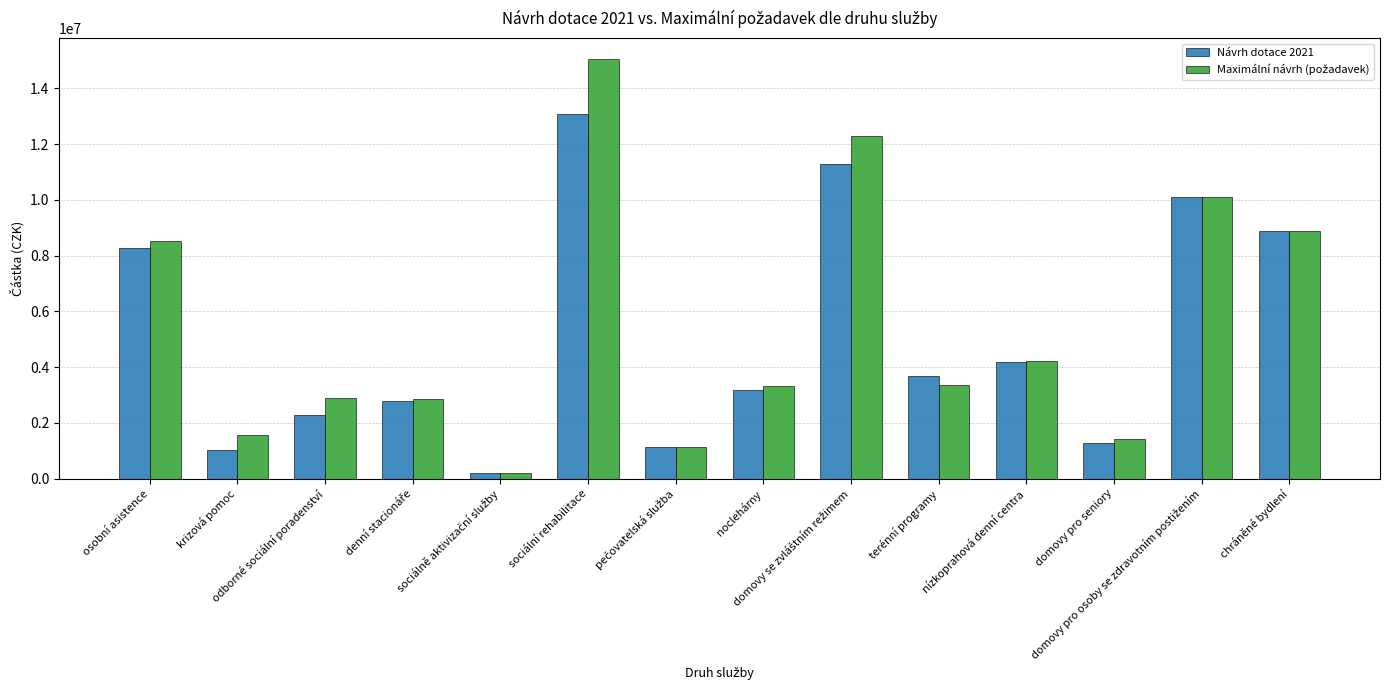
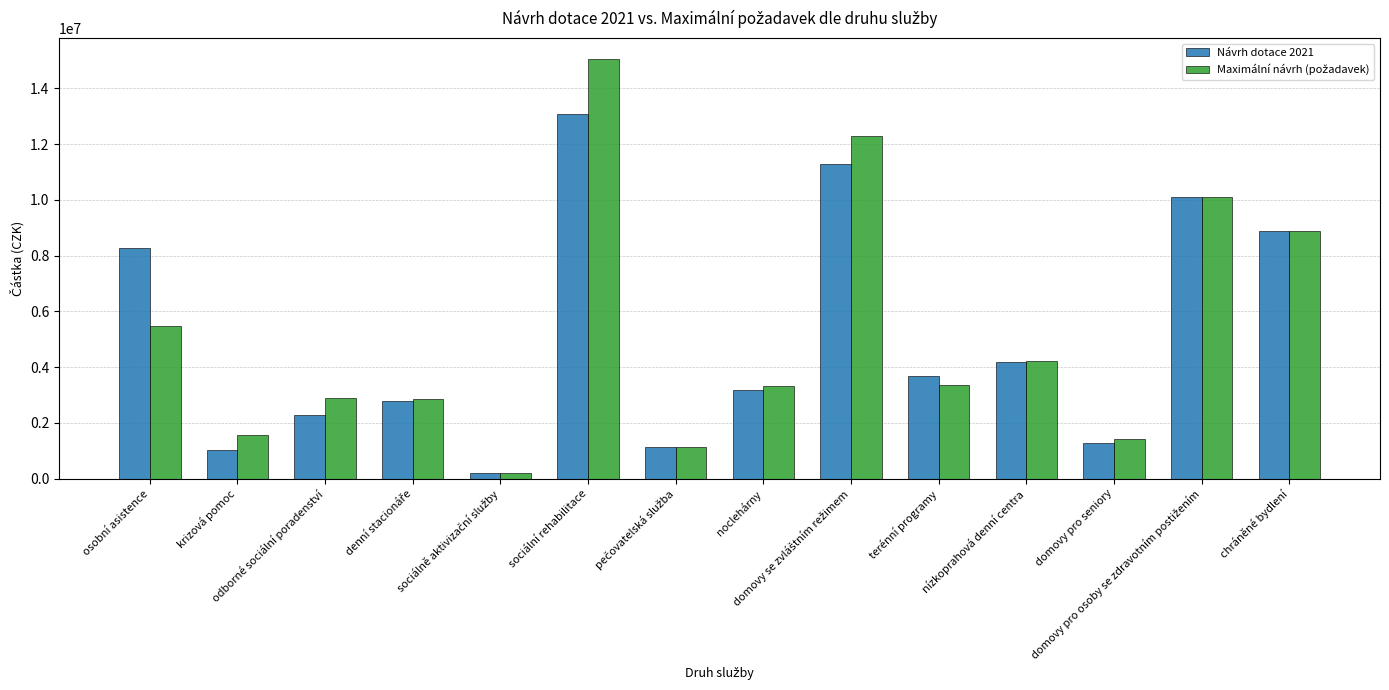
Maximální návrh (požadavek), osobní asistence: 8500000 -> 5500000
